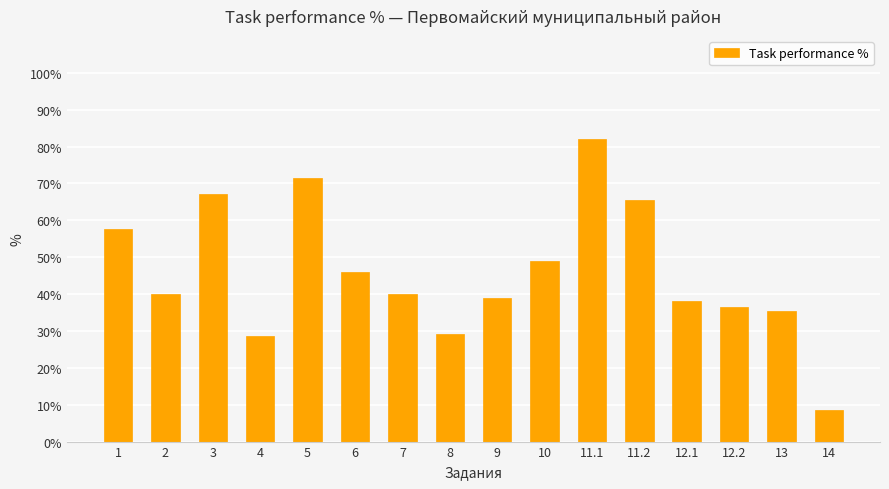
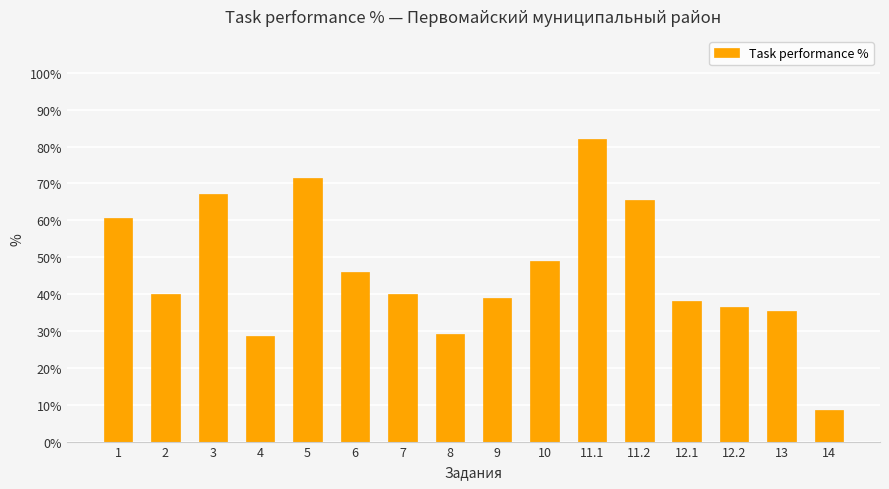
1: 58% -> 61%
